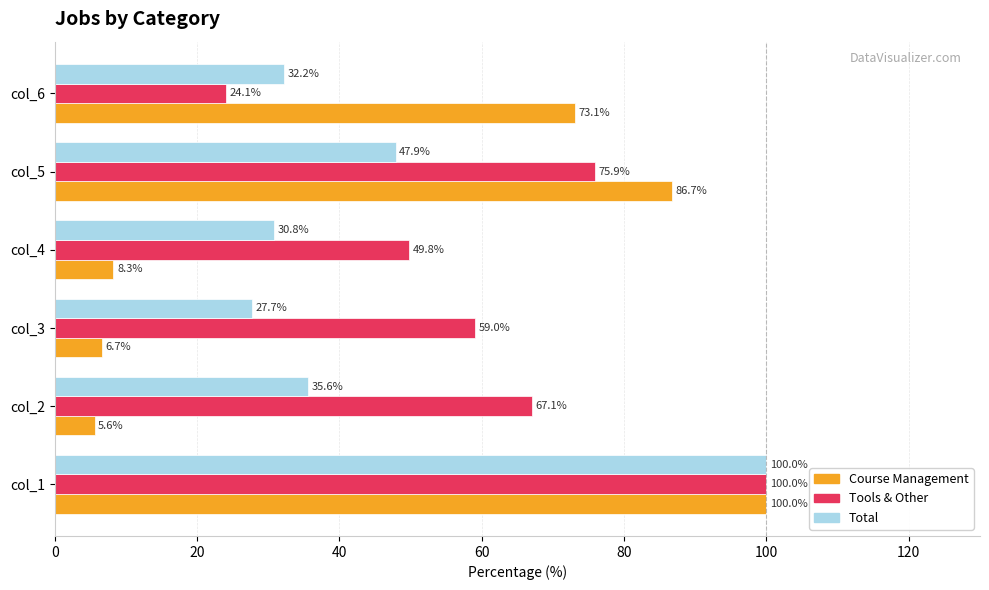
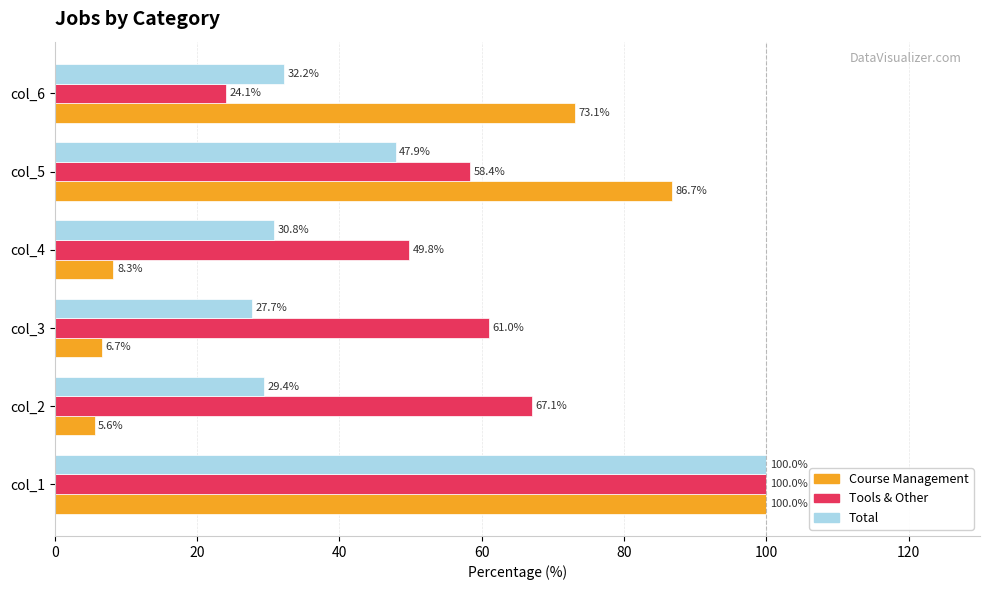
Tools & Other, col_5: 75.9% -> 58.4%
Tools & Other, col_3: 59.0% -> 61.0%
Total, col_2: 35.6% -> 29.4%
